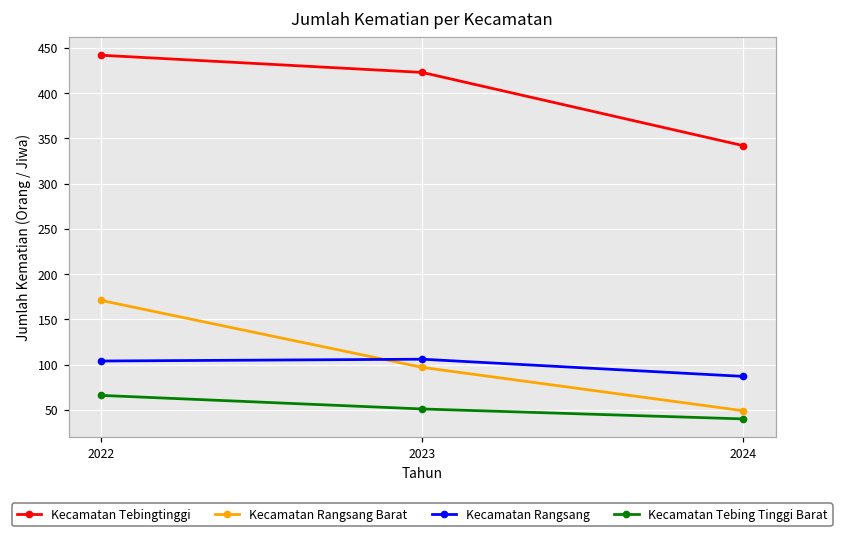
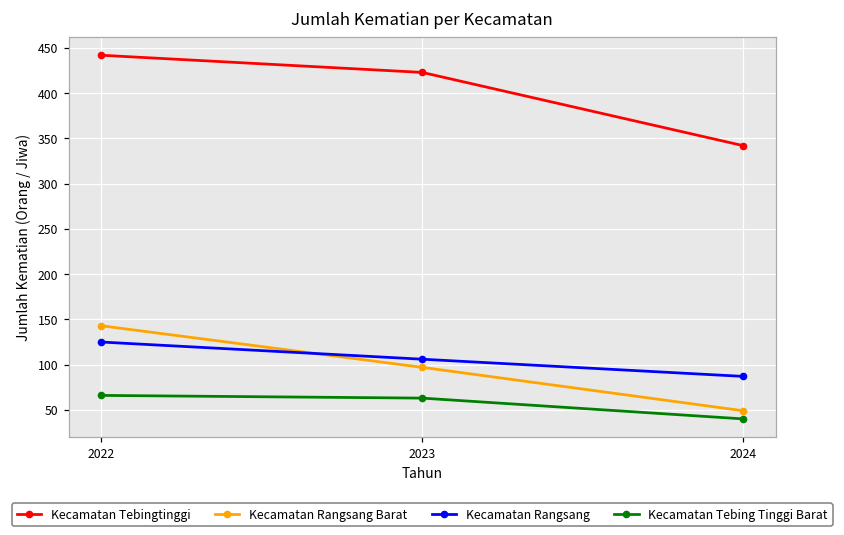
Kecamatan Rangsang Barat, 2022: 170 -> 140
Kecamatan Rangsang, 2022: 100 -> 130
Kecamatan Tebing Tinggi Barat, 2023: 50 -> 60
